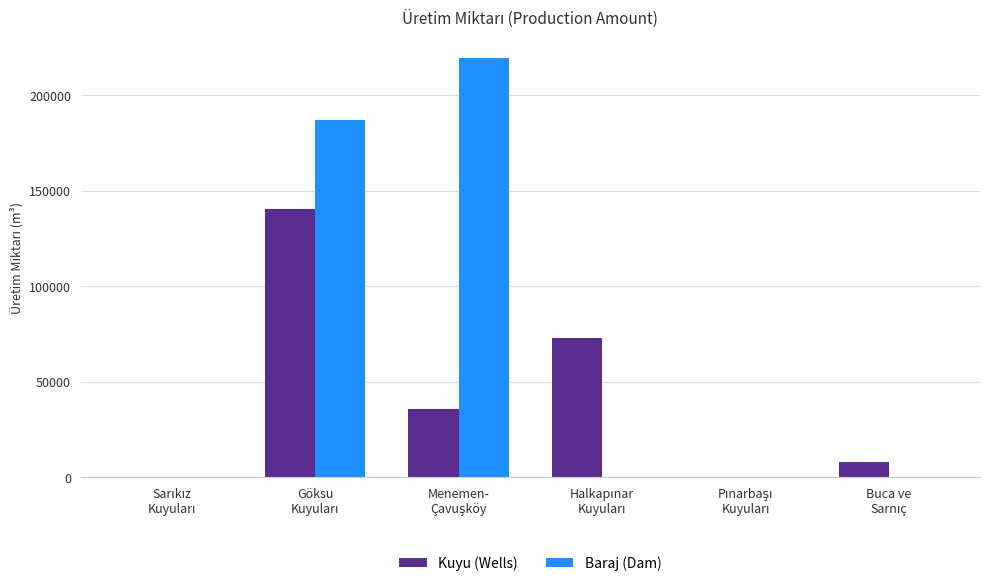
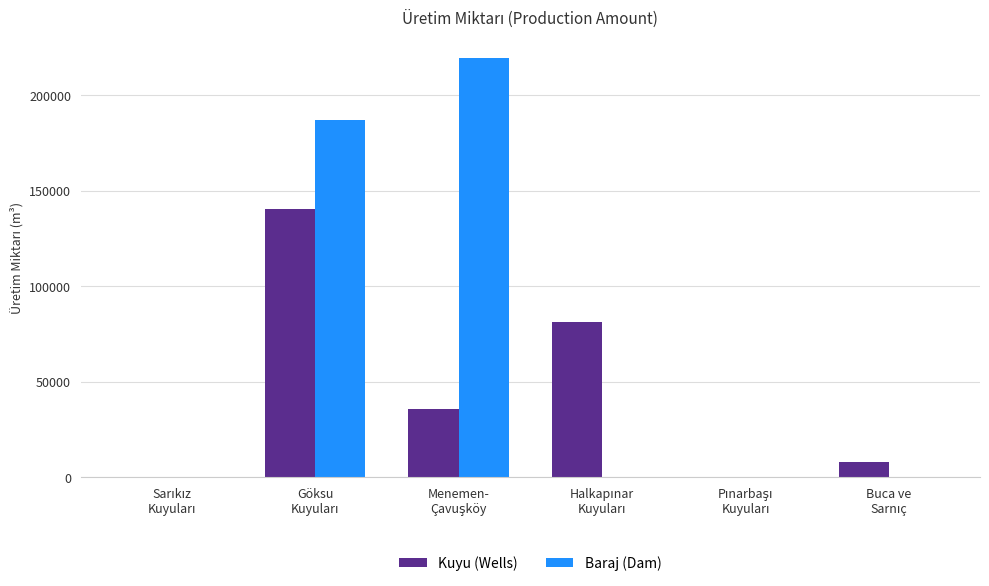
Kuyu (Wells), Halkapınar Kuyuları: 73000 -> 81000
